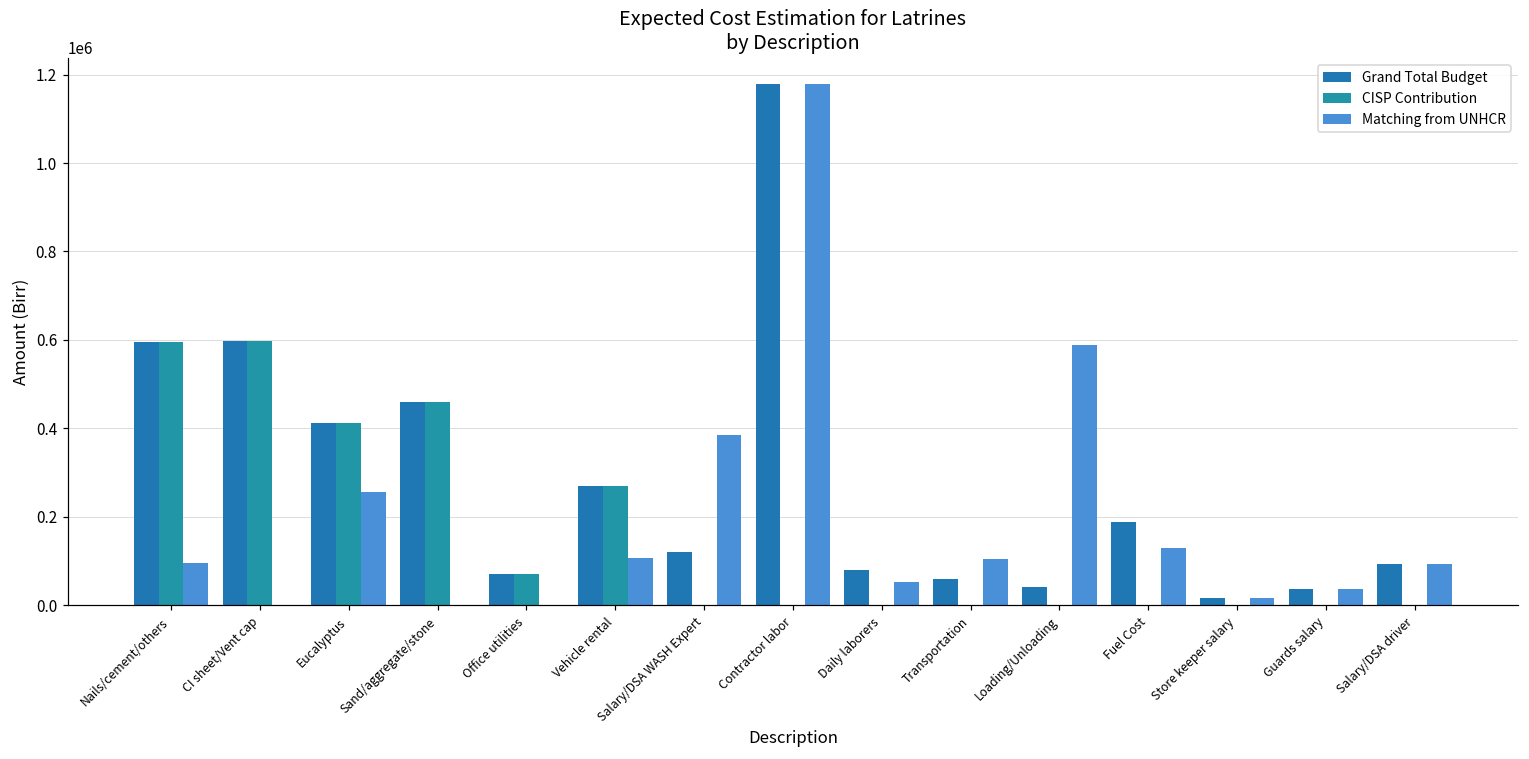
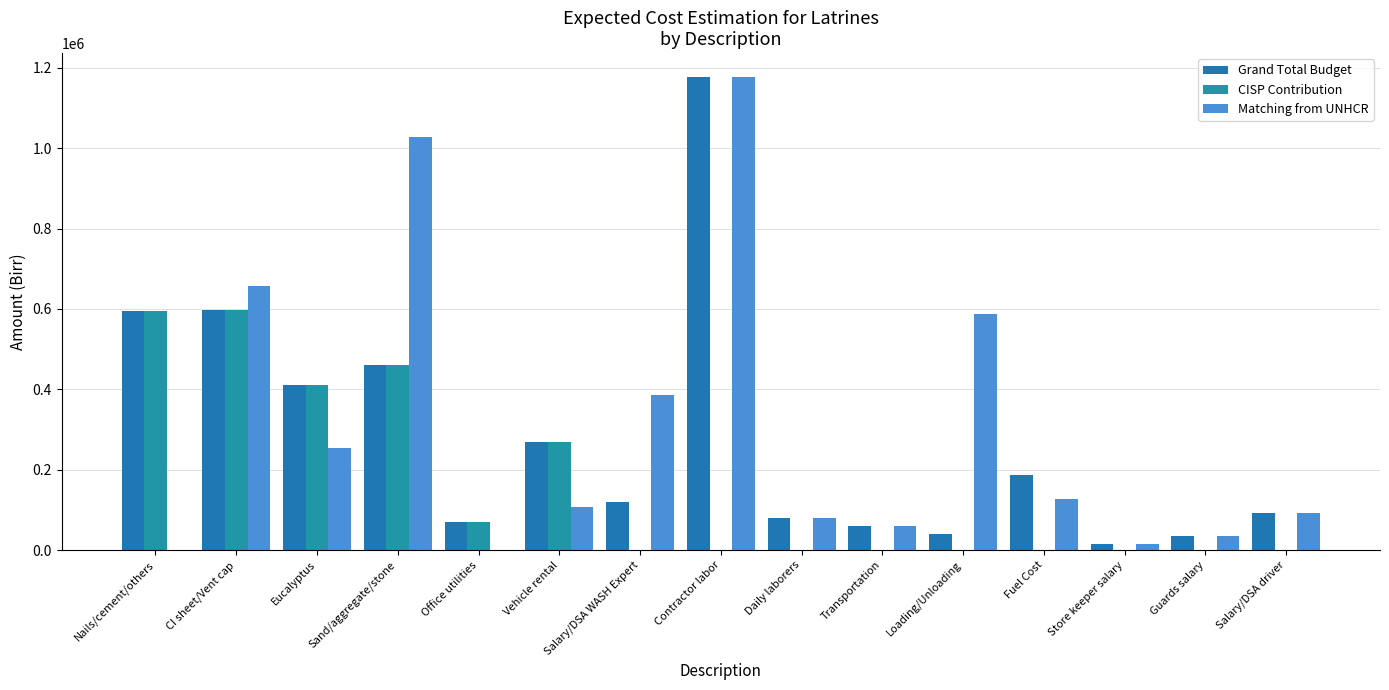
Matching from UNHCR, Nails/cement/others: 90000 -> 0
Matching from UNHCR, CI sheet/Vent cap: 0 -> 660000
Matching from UNHCR, Sand/aggregate/stone: 0 -> 1030000
Matching from UNHCR, Daily laborers: 50000 -> 80000
Matching from UNHCR, Transportation: 100000 -> 60000
